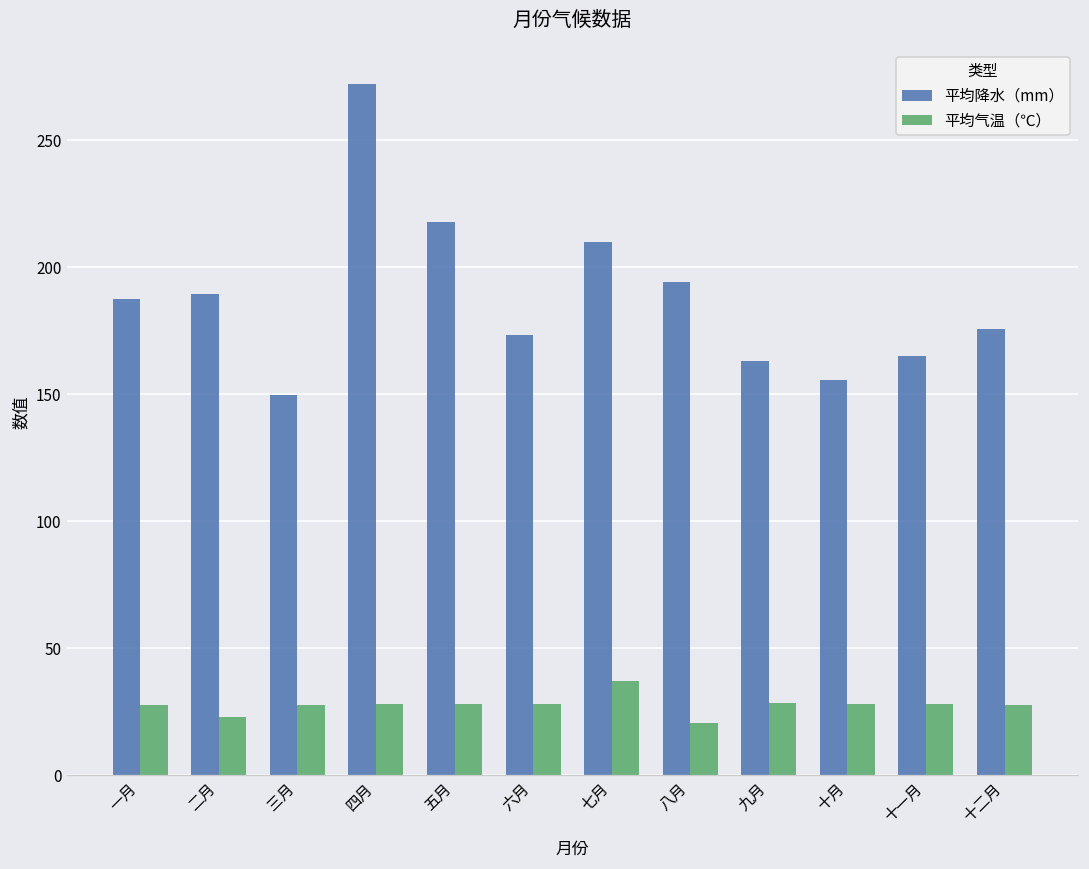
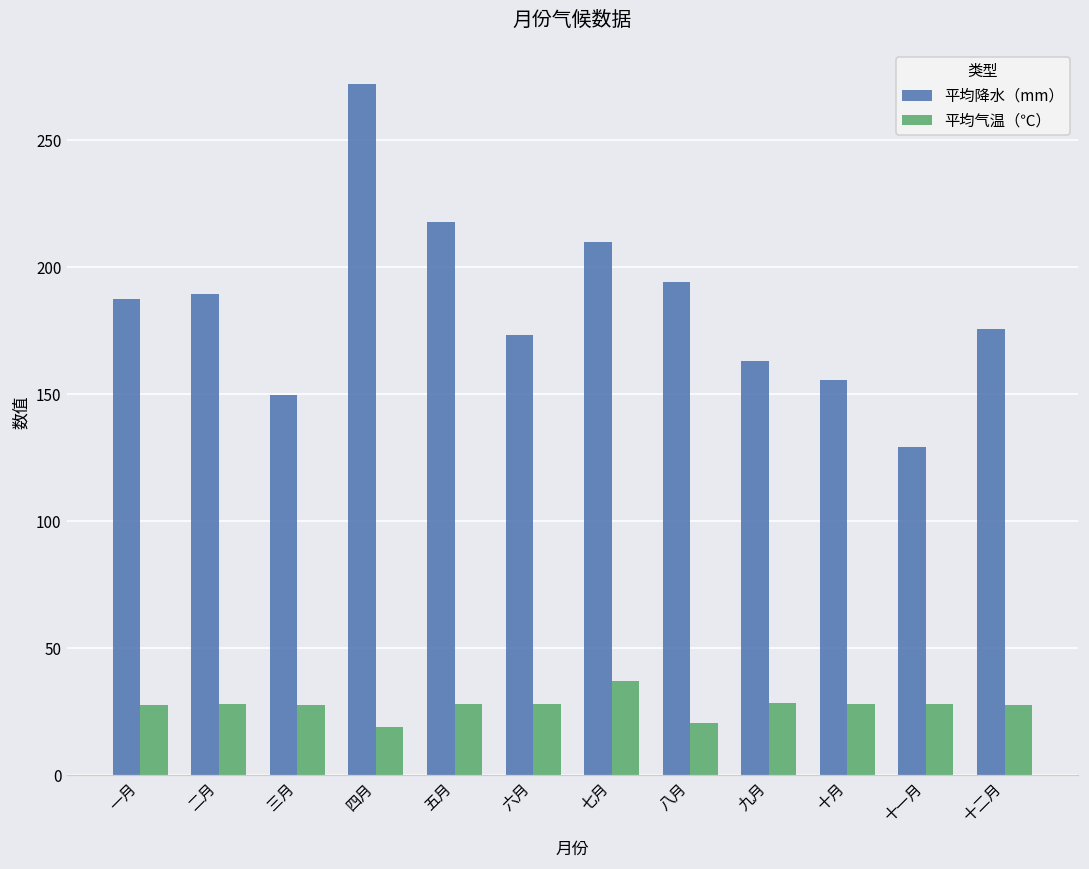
平均气温（℃）, 二月: 23 -> 28
平均气温（℃）, 四月: 28 -> 19
平均降水（mm）, 十一月: 165 -> 129
